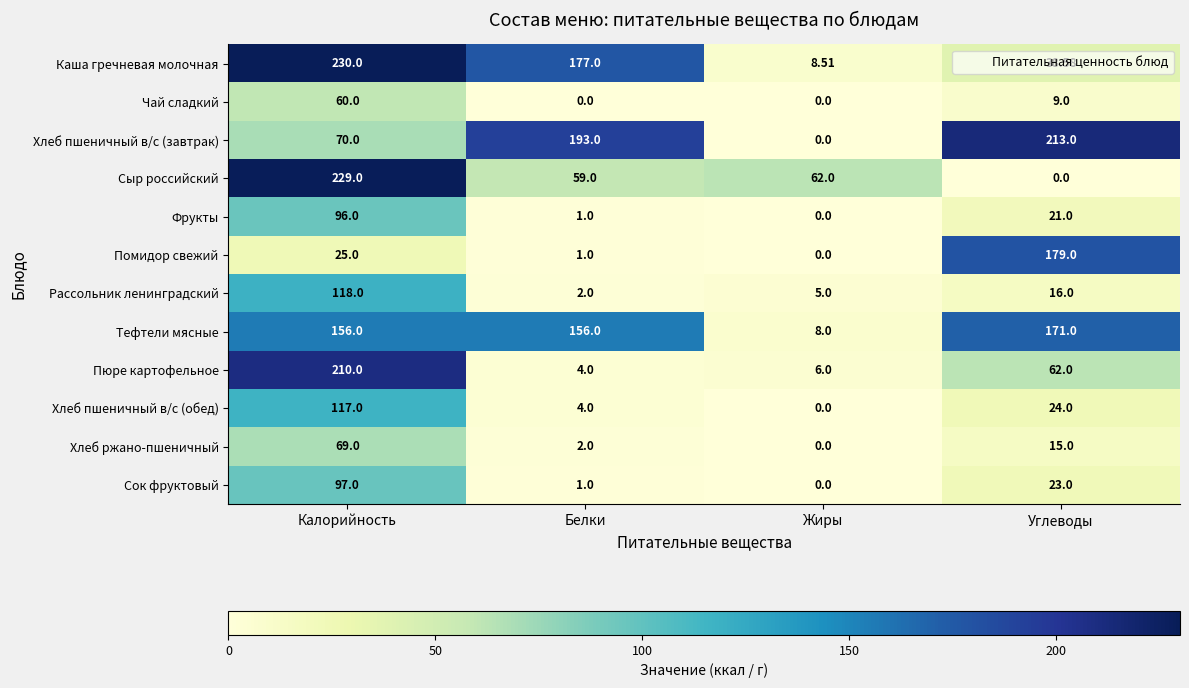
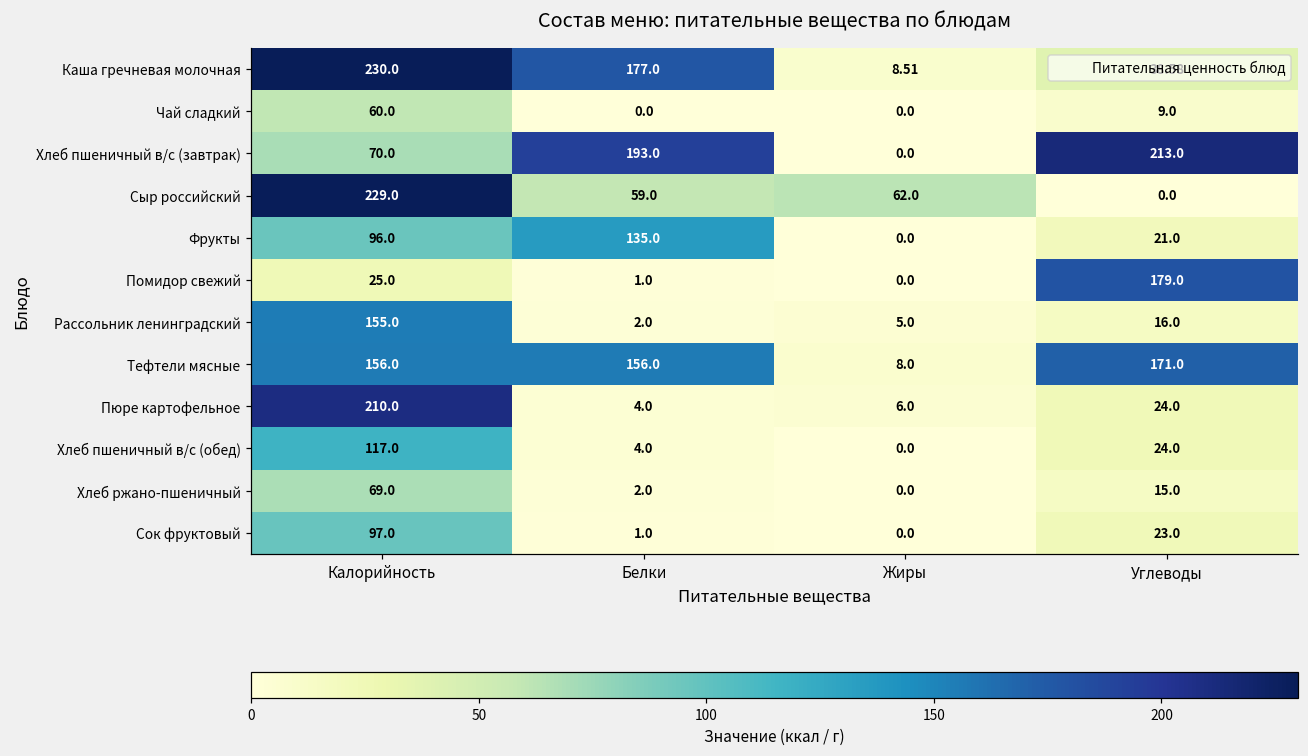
Фрукты, Белки: 1.0 -> 135.0
Рассольник ленинградский, Калорийность: 118.0 -> 155.0
Пюре картофельное, Углеводы: 62.0 -> 24.0
